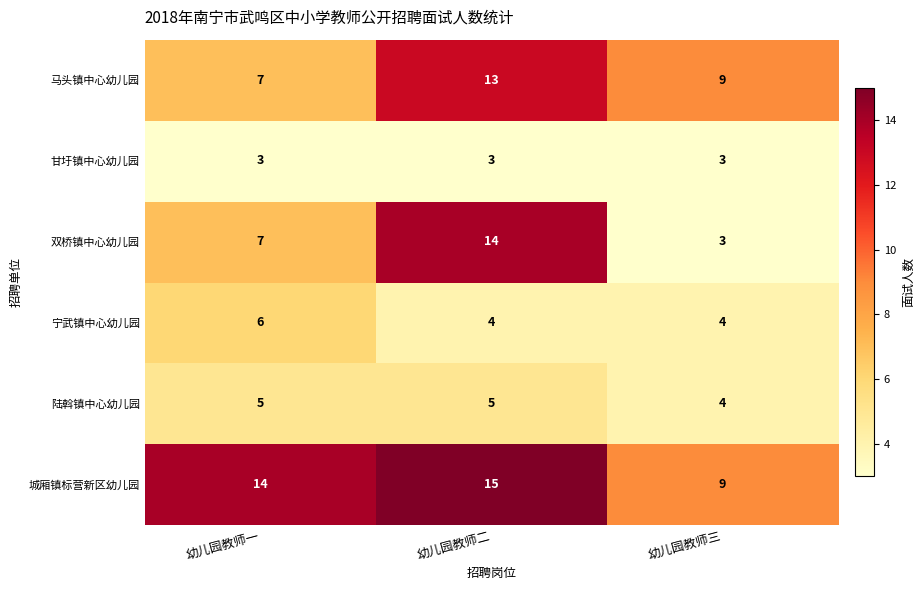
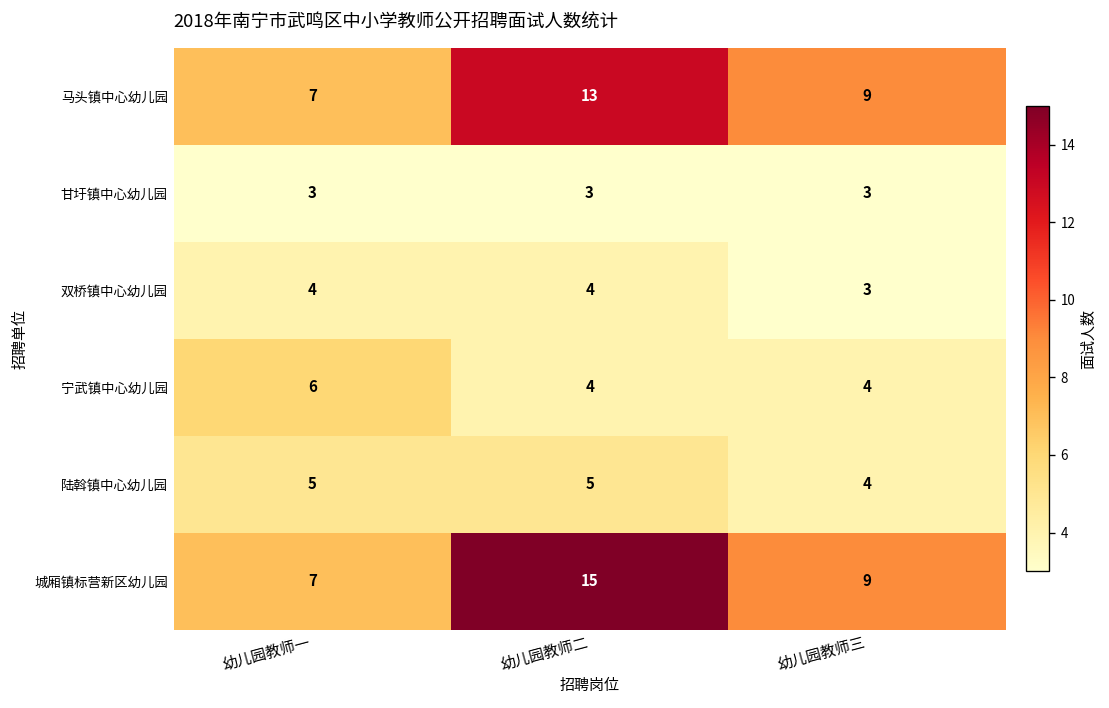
双桥镇中心幼儿园, 幼儿园教师一: 7 -> 4
双桥镇中心幼儿园, 幼儿园教师二: 14 -> 4
城厢镇标营新区幼儿园, 幼儿园教师一: 14 -> 7
